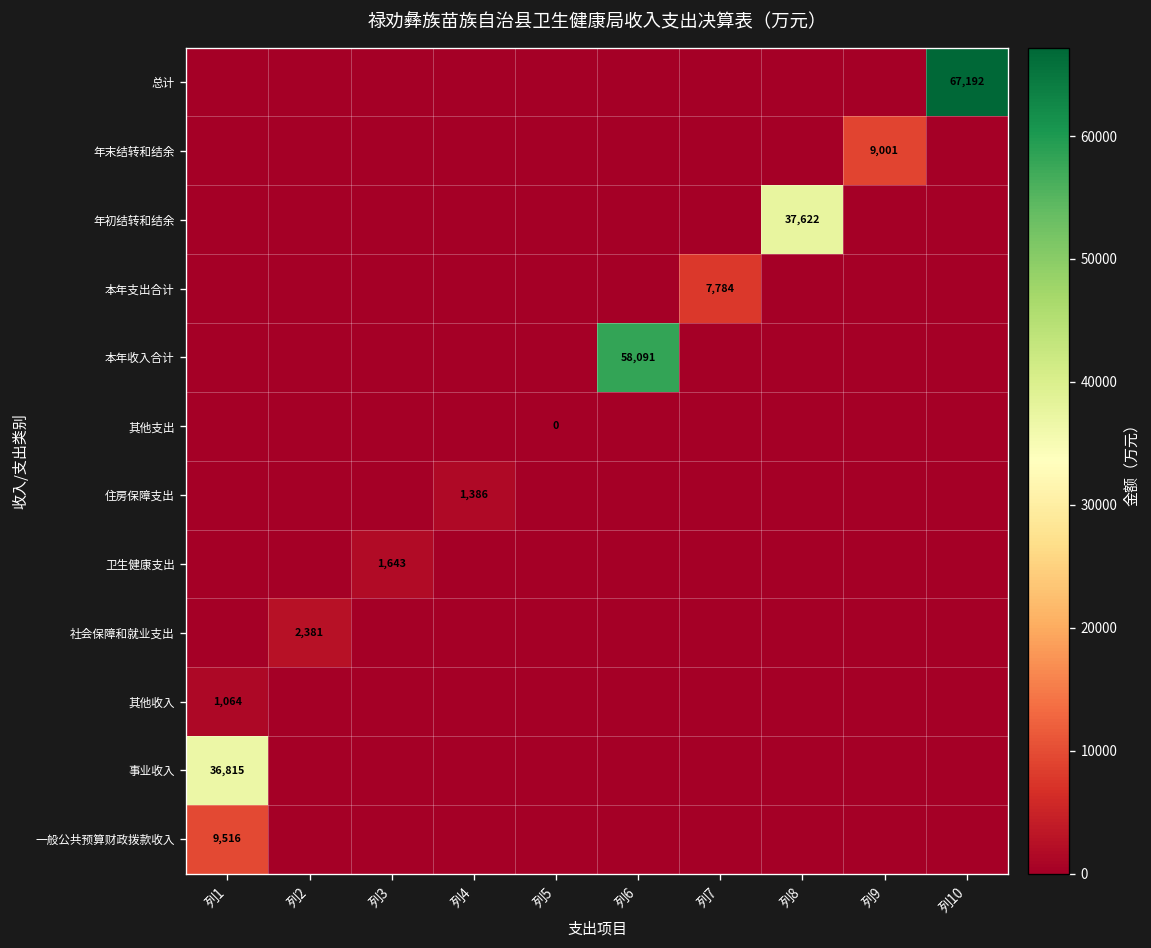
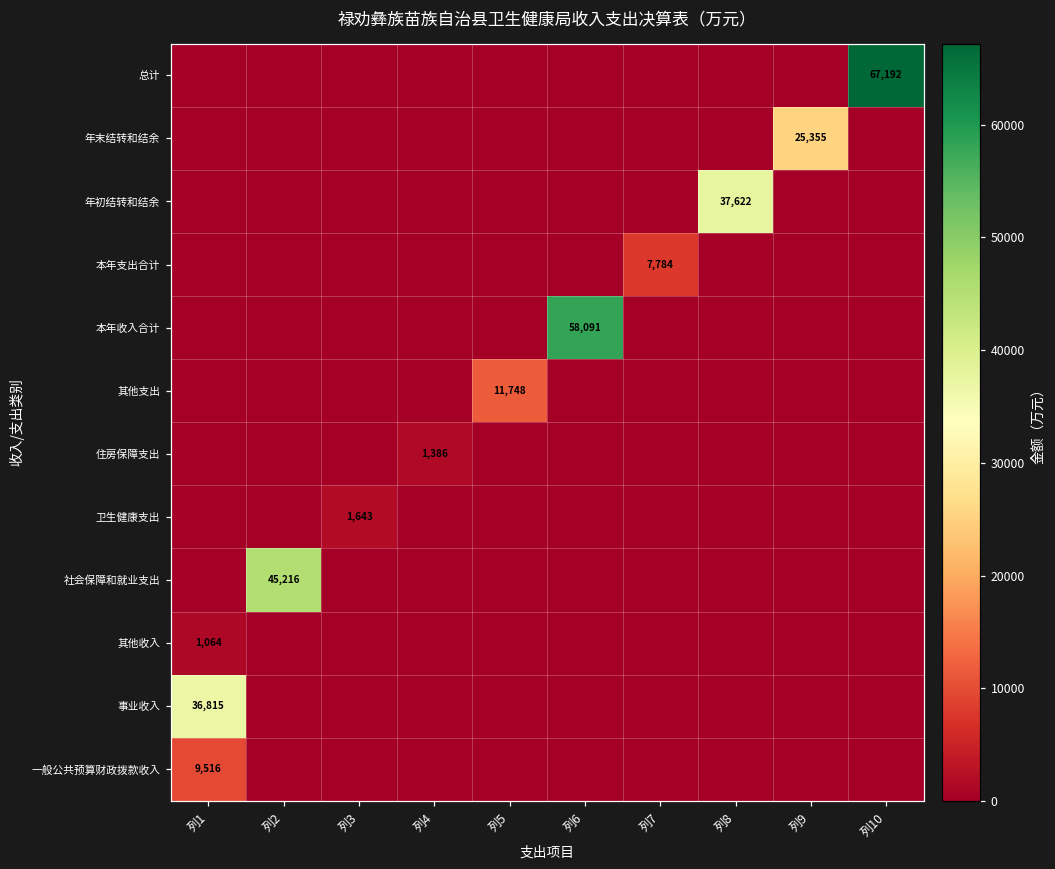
年末结转和结余, 列9: 9,001 -> 25,355
其他支出, 列5: 0 -> 11,748
社会保障和就业支出, 列2: 2,381 -> 45,216
